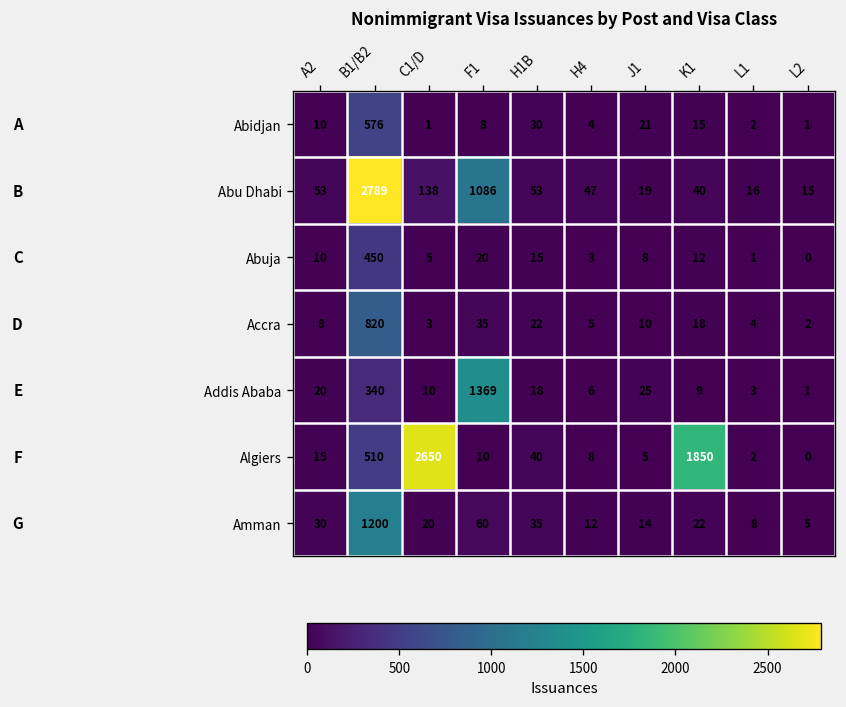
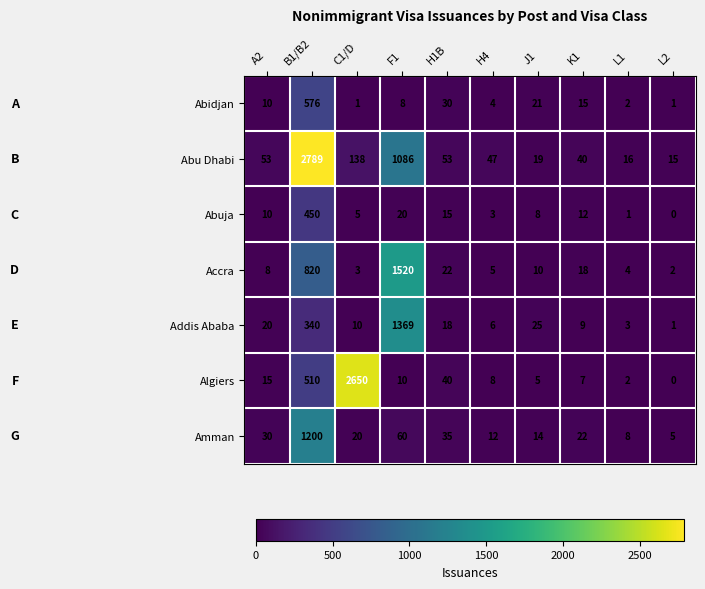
Accra, F1: 35 -> 1520
Algiers, K1: 1850 -> 7
